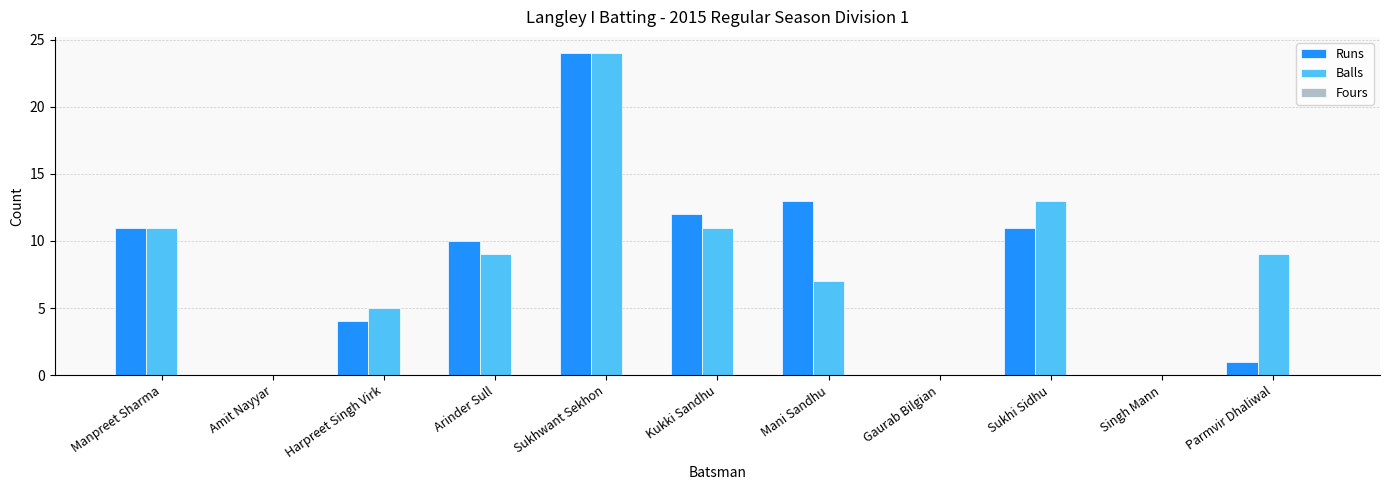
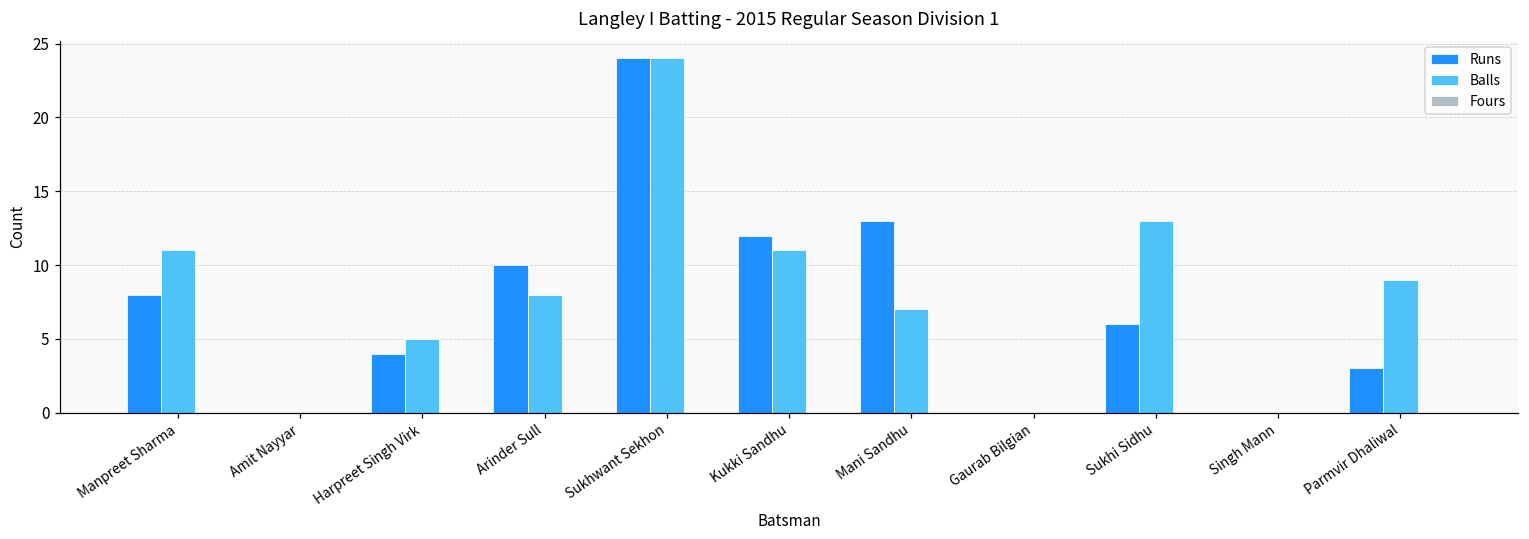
Runs, Manpreet Sharma: 11 -> 8
Balls, Arinder Sull: 9 -> 8
Runs, Sukhi Sidhu: 11 -> 6
Runs, Parmvir Dhaliwal: 1 -> 3
